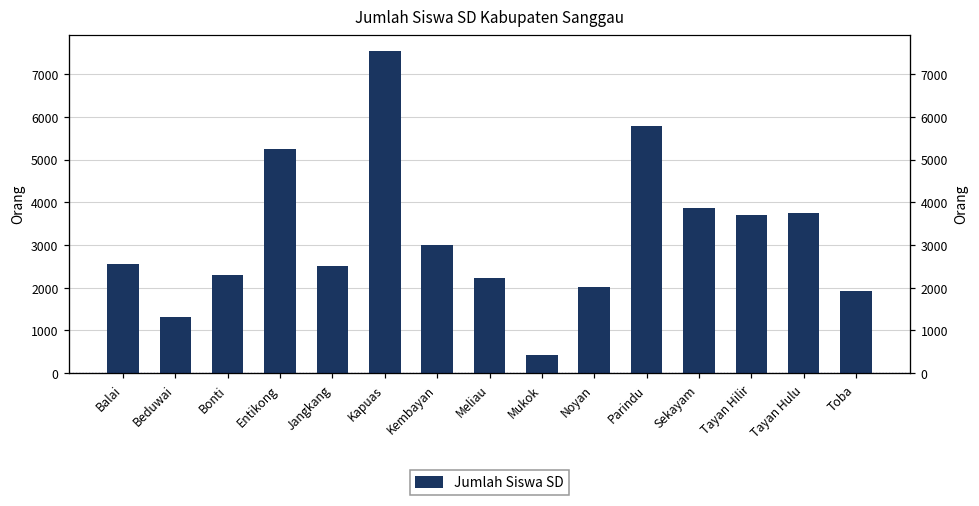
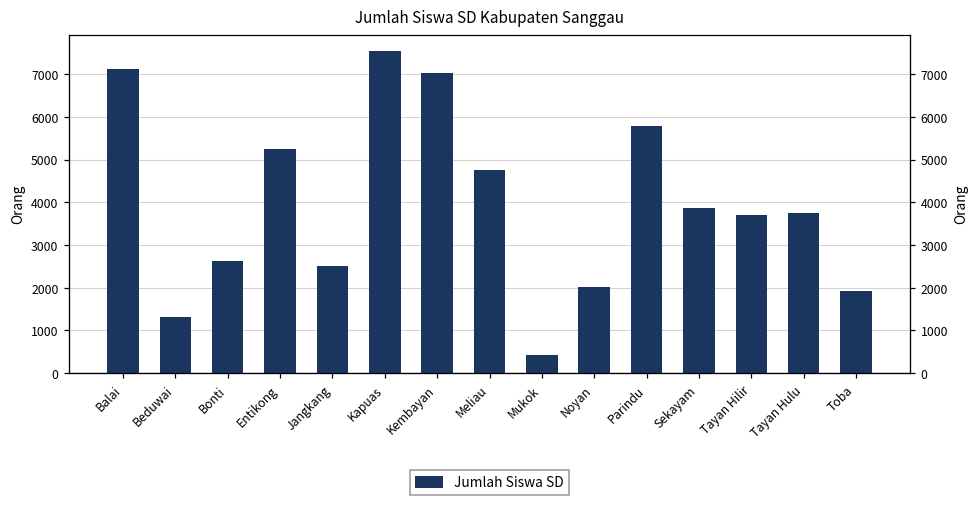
Balai: 2600 -> 7100
Bonti: 2300 -> 2600
Kembayan: 3000 -> 7000
Meliau: 2200 -> 4800
